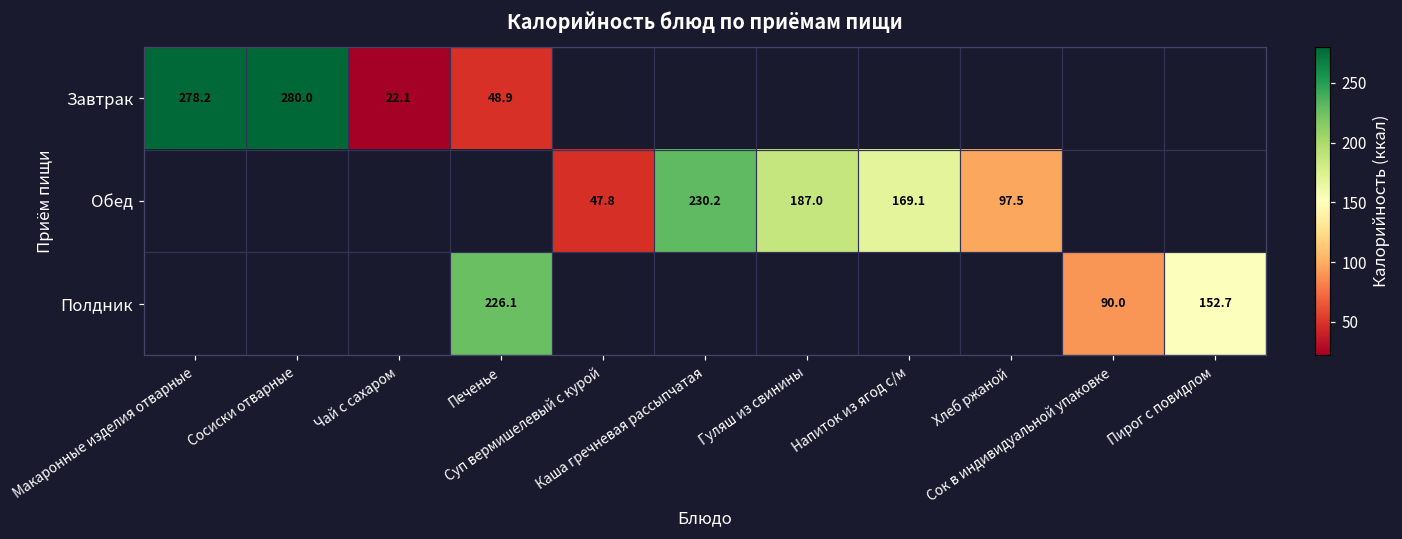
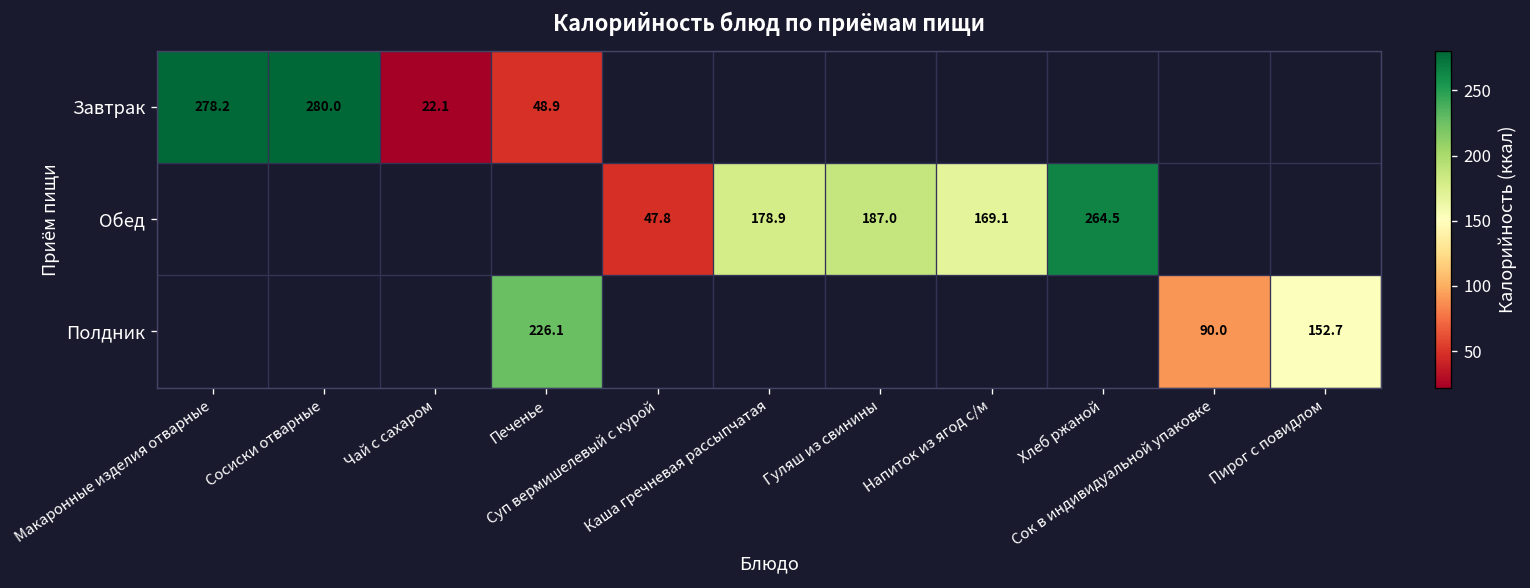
Обед, Каша гречневая рассыпчатая: 230.2 -> 178.9
Обед, Хлеб ржаной: 97.5 -> 264.5
